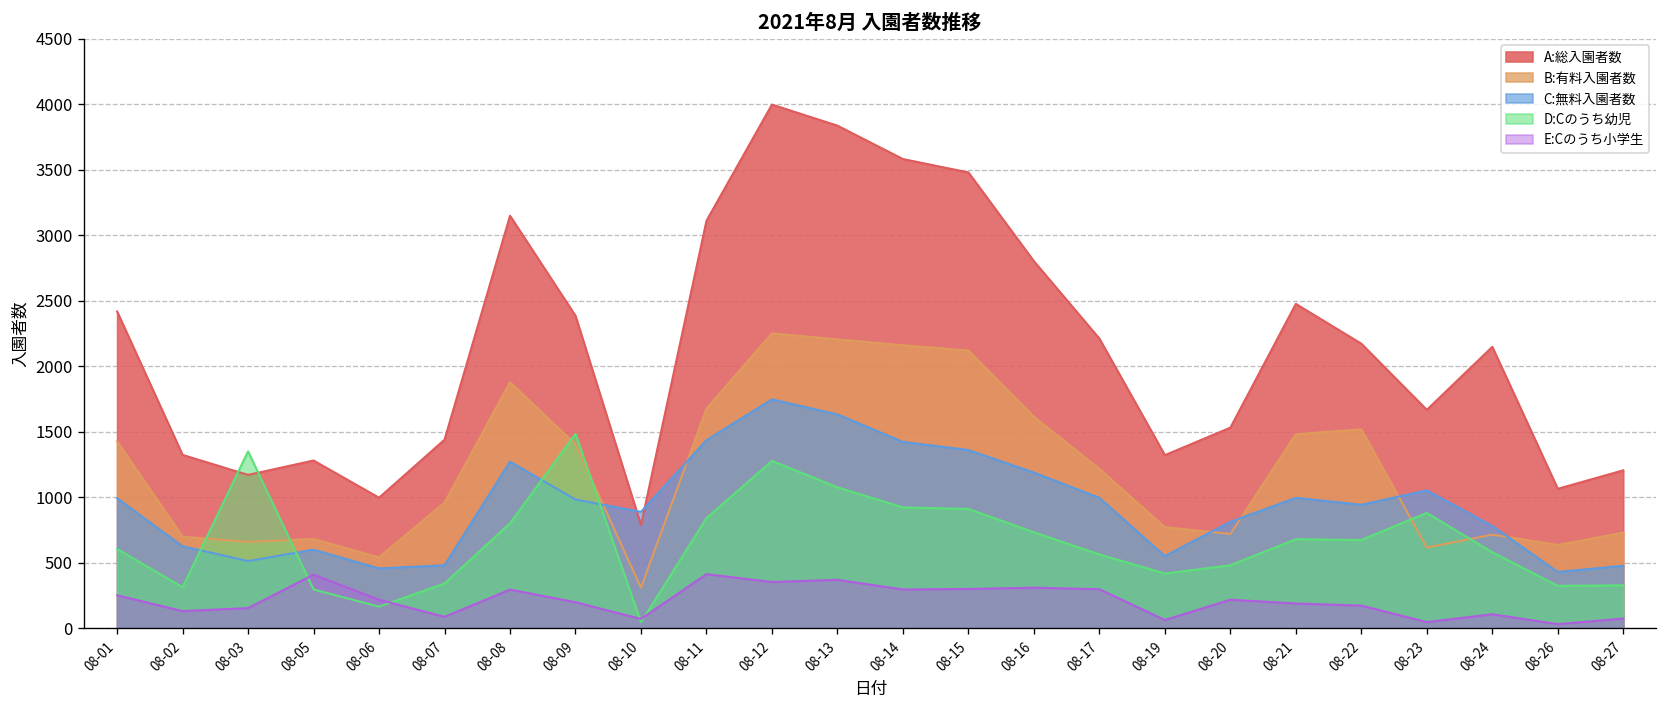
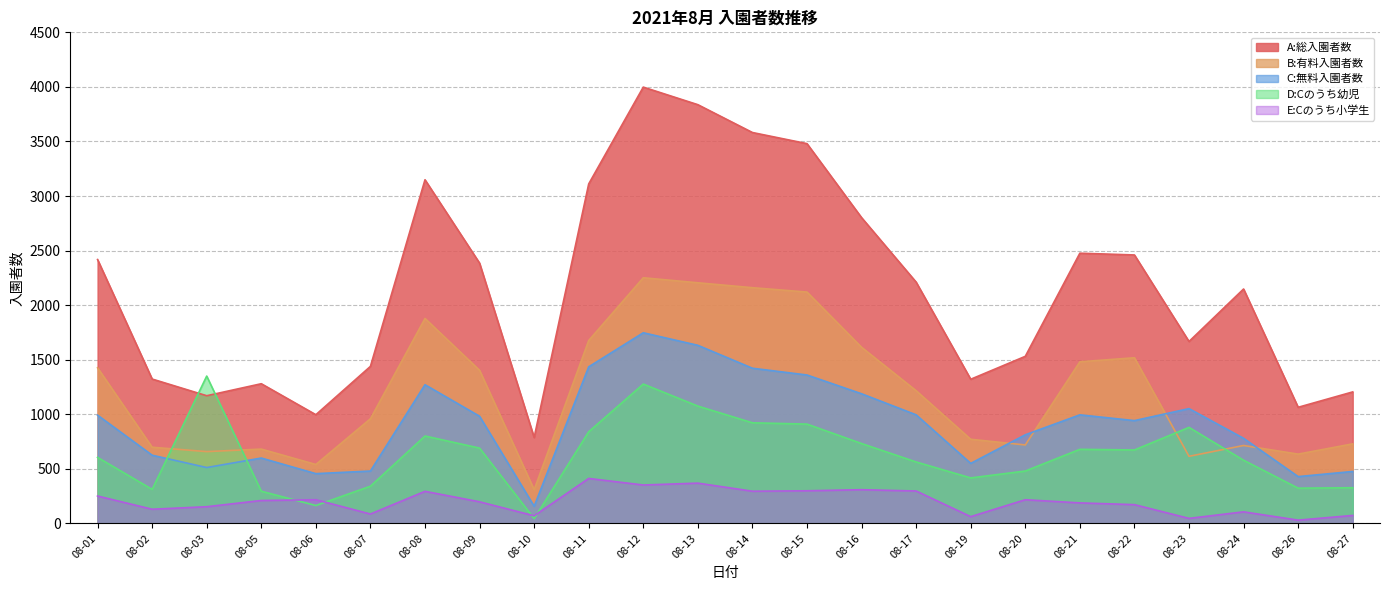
E:Cのうち小学生, 08-05: 410 -> 210
D:Cのうち幼児, 08-09: 1480 -> 690
C:無料入園者数, 08-10: 890 -> 160
A:総入園者数, 08-22: 2170 -> 2460
